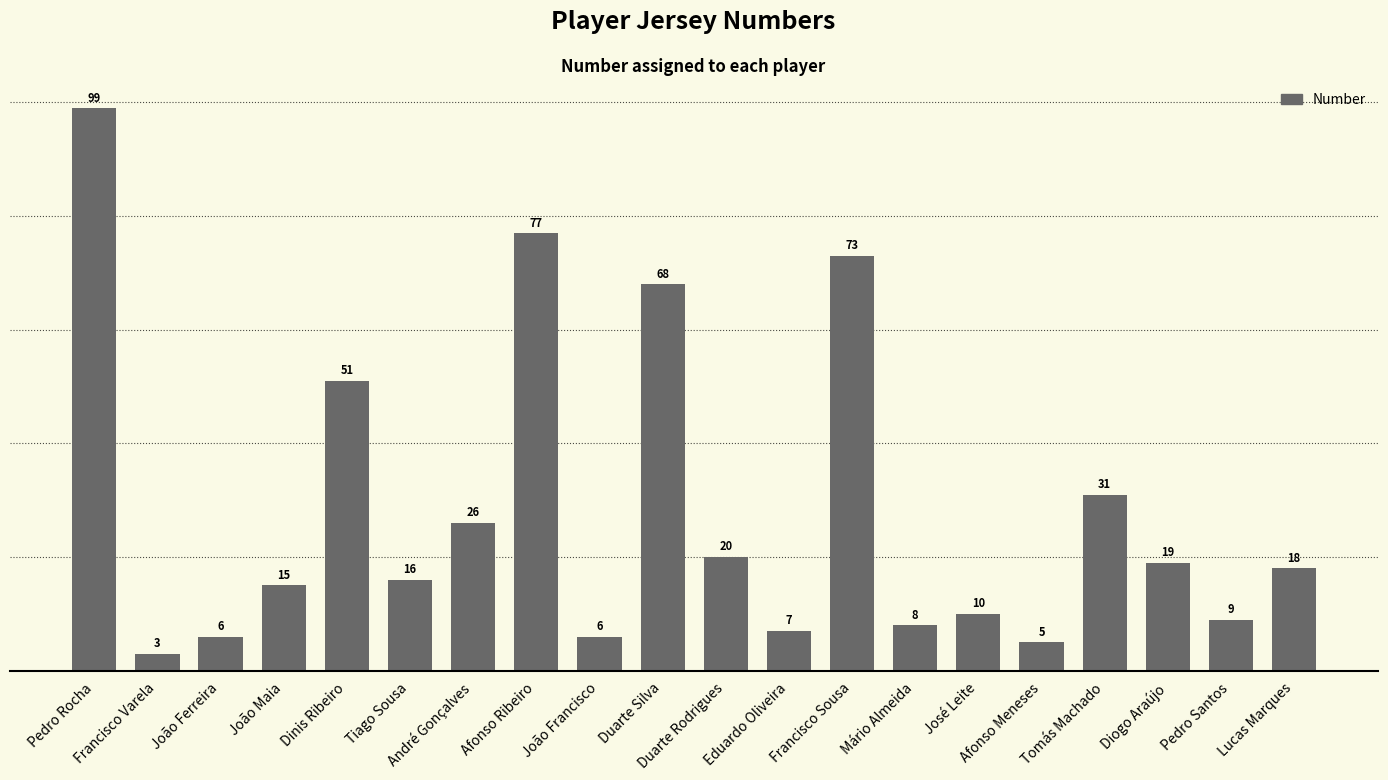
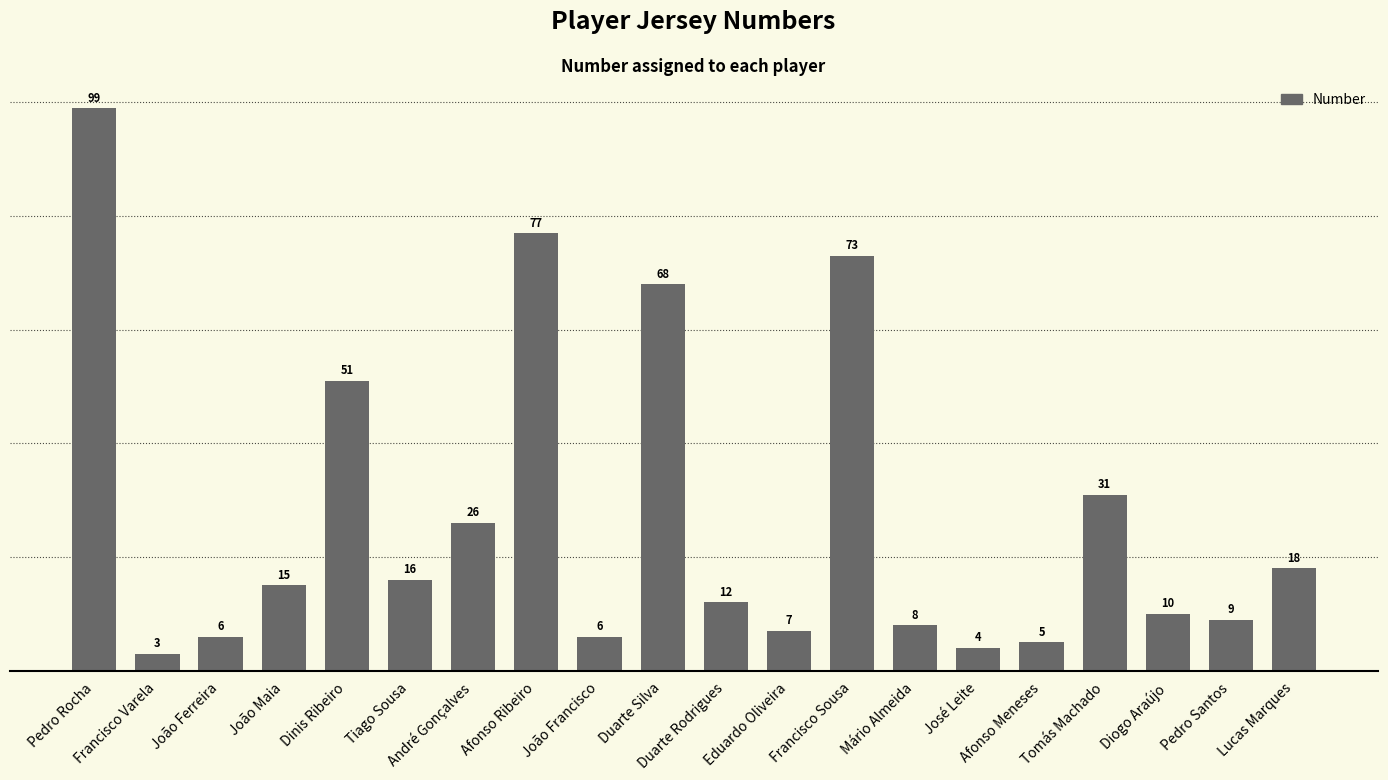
Duarte Rodrigues: 20 -> 12
José Leite: 10 -> 4
Diogo Araújo: 19 -> 10
